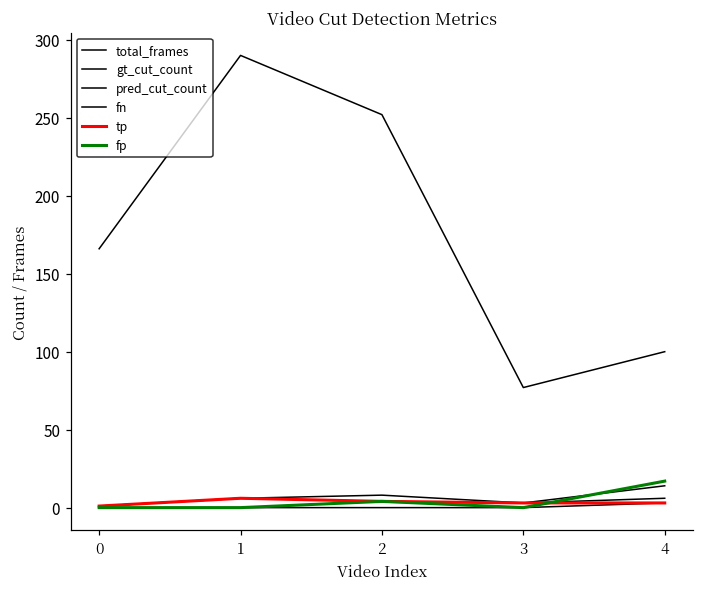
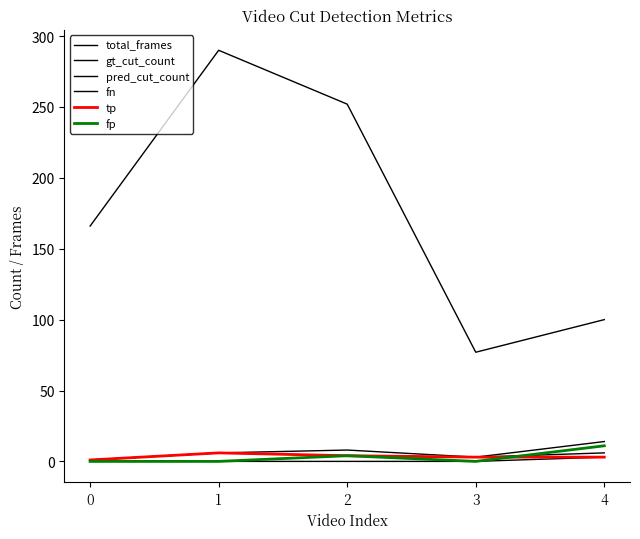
fp, 4: 17 -> 11
